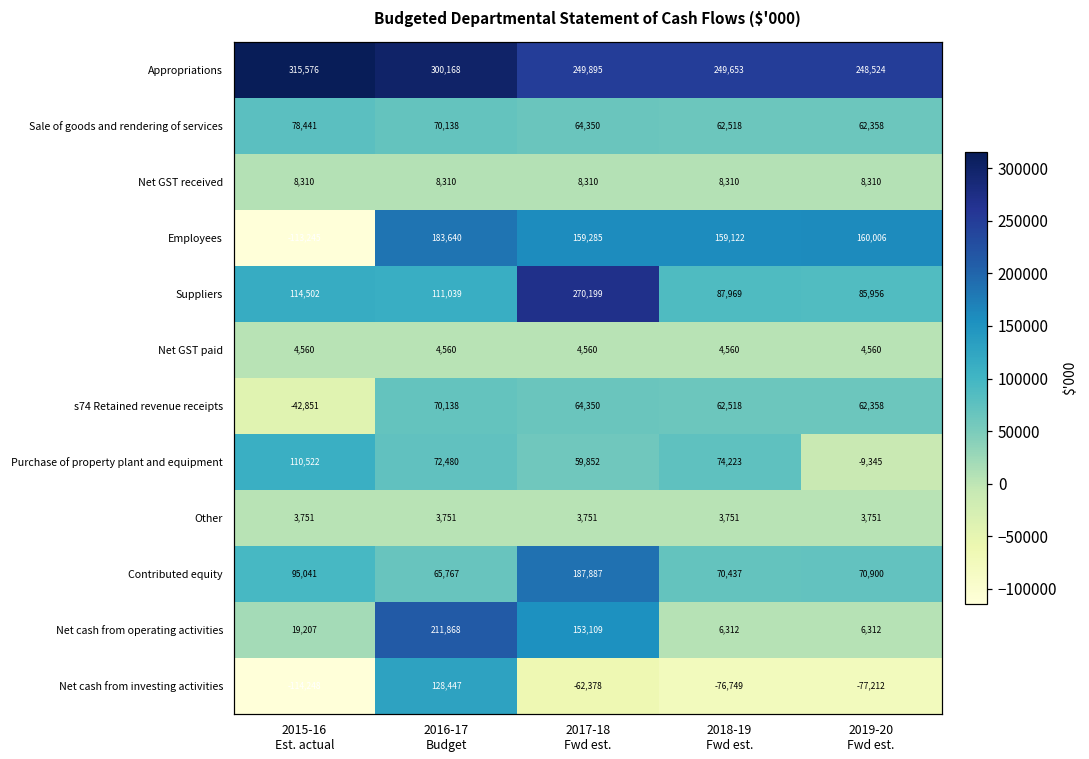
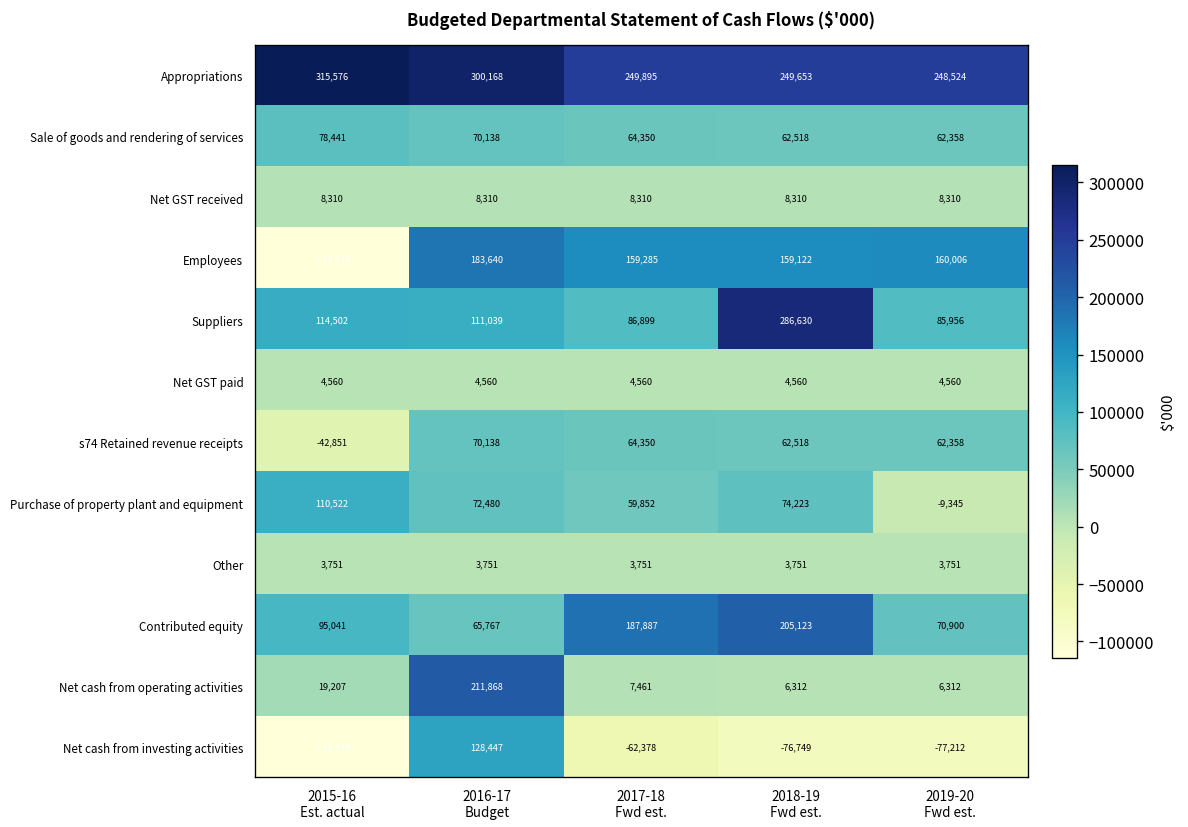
Suppliers, 2017-18 Fwd est.: 270,199 -> 86,899
Suppliers, 2018-19 Fwd est.: 87,969 -> 286,630
Contributed equity, 2018-19 Fwd est.: 70,437 -> 205,123
Net cash from operating activities, 2017-18 Fwd est.: 153,109 -> 7,461
